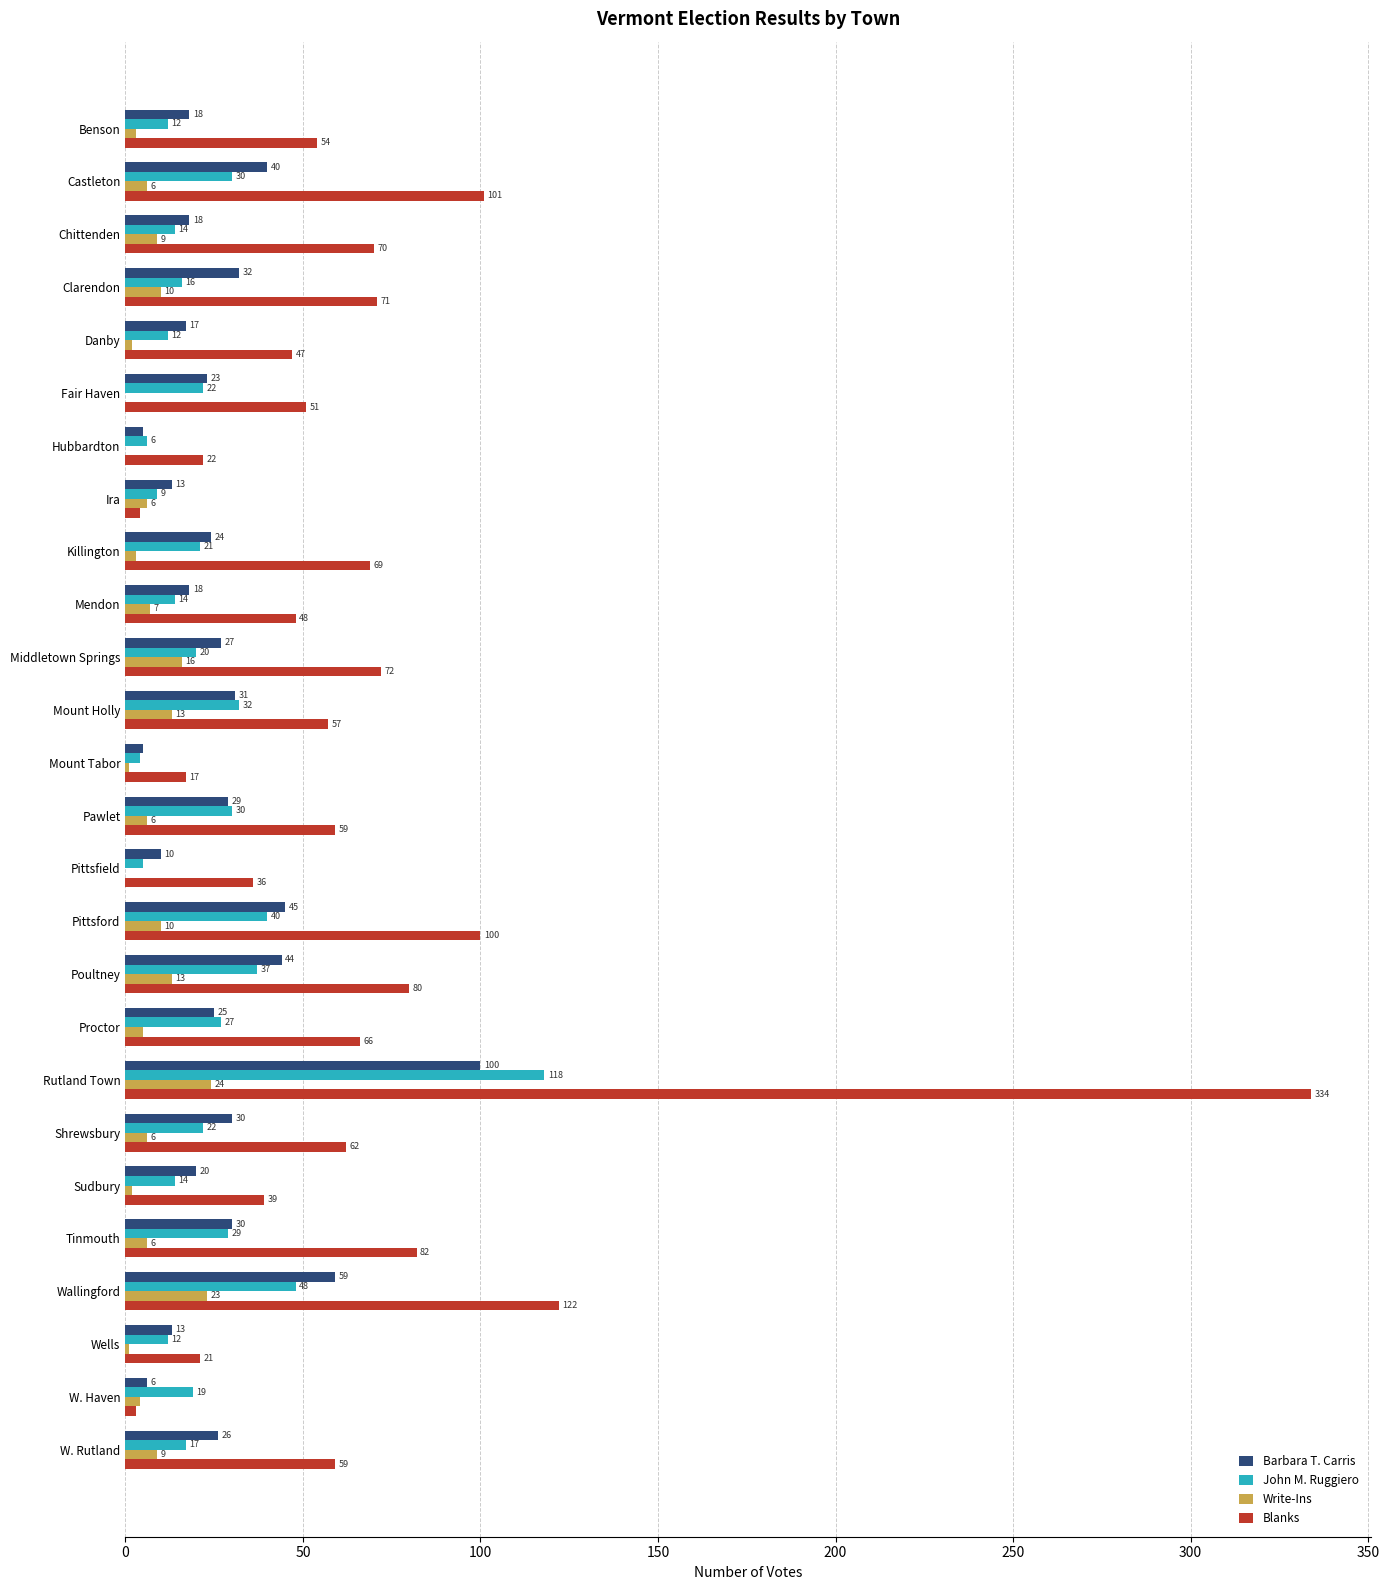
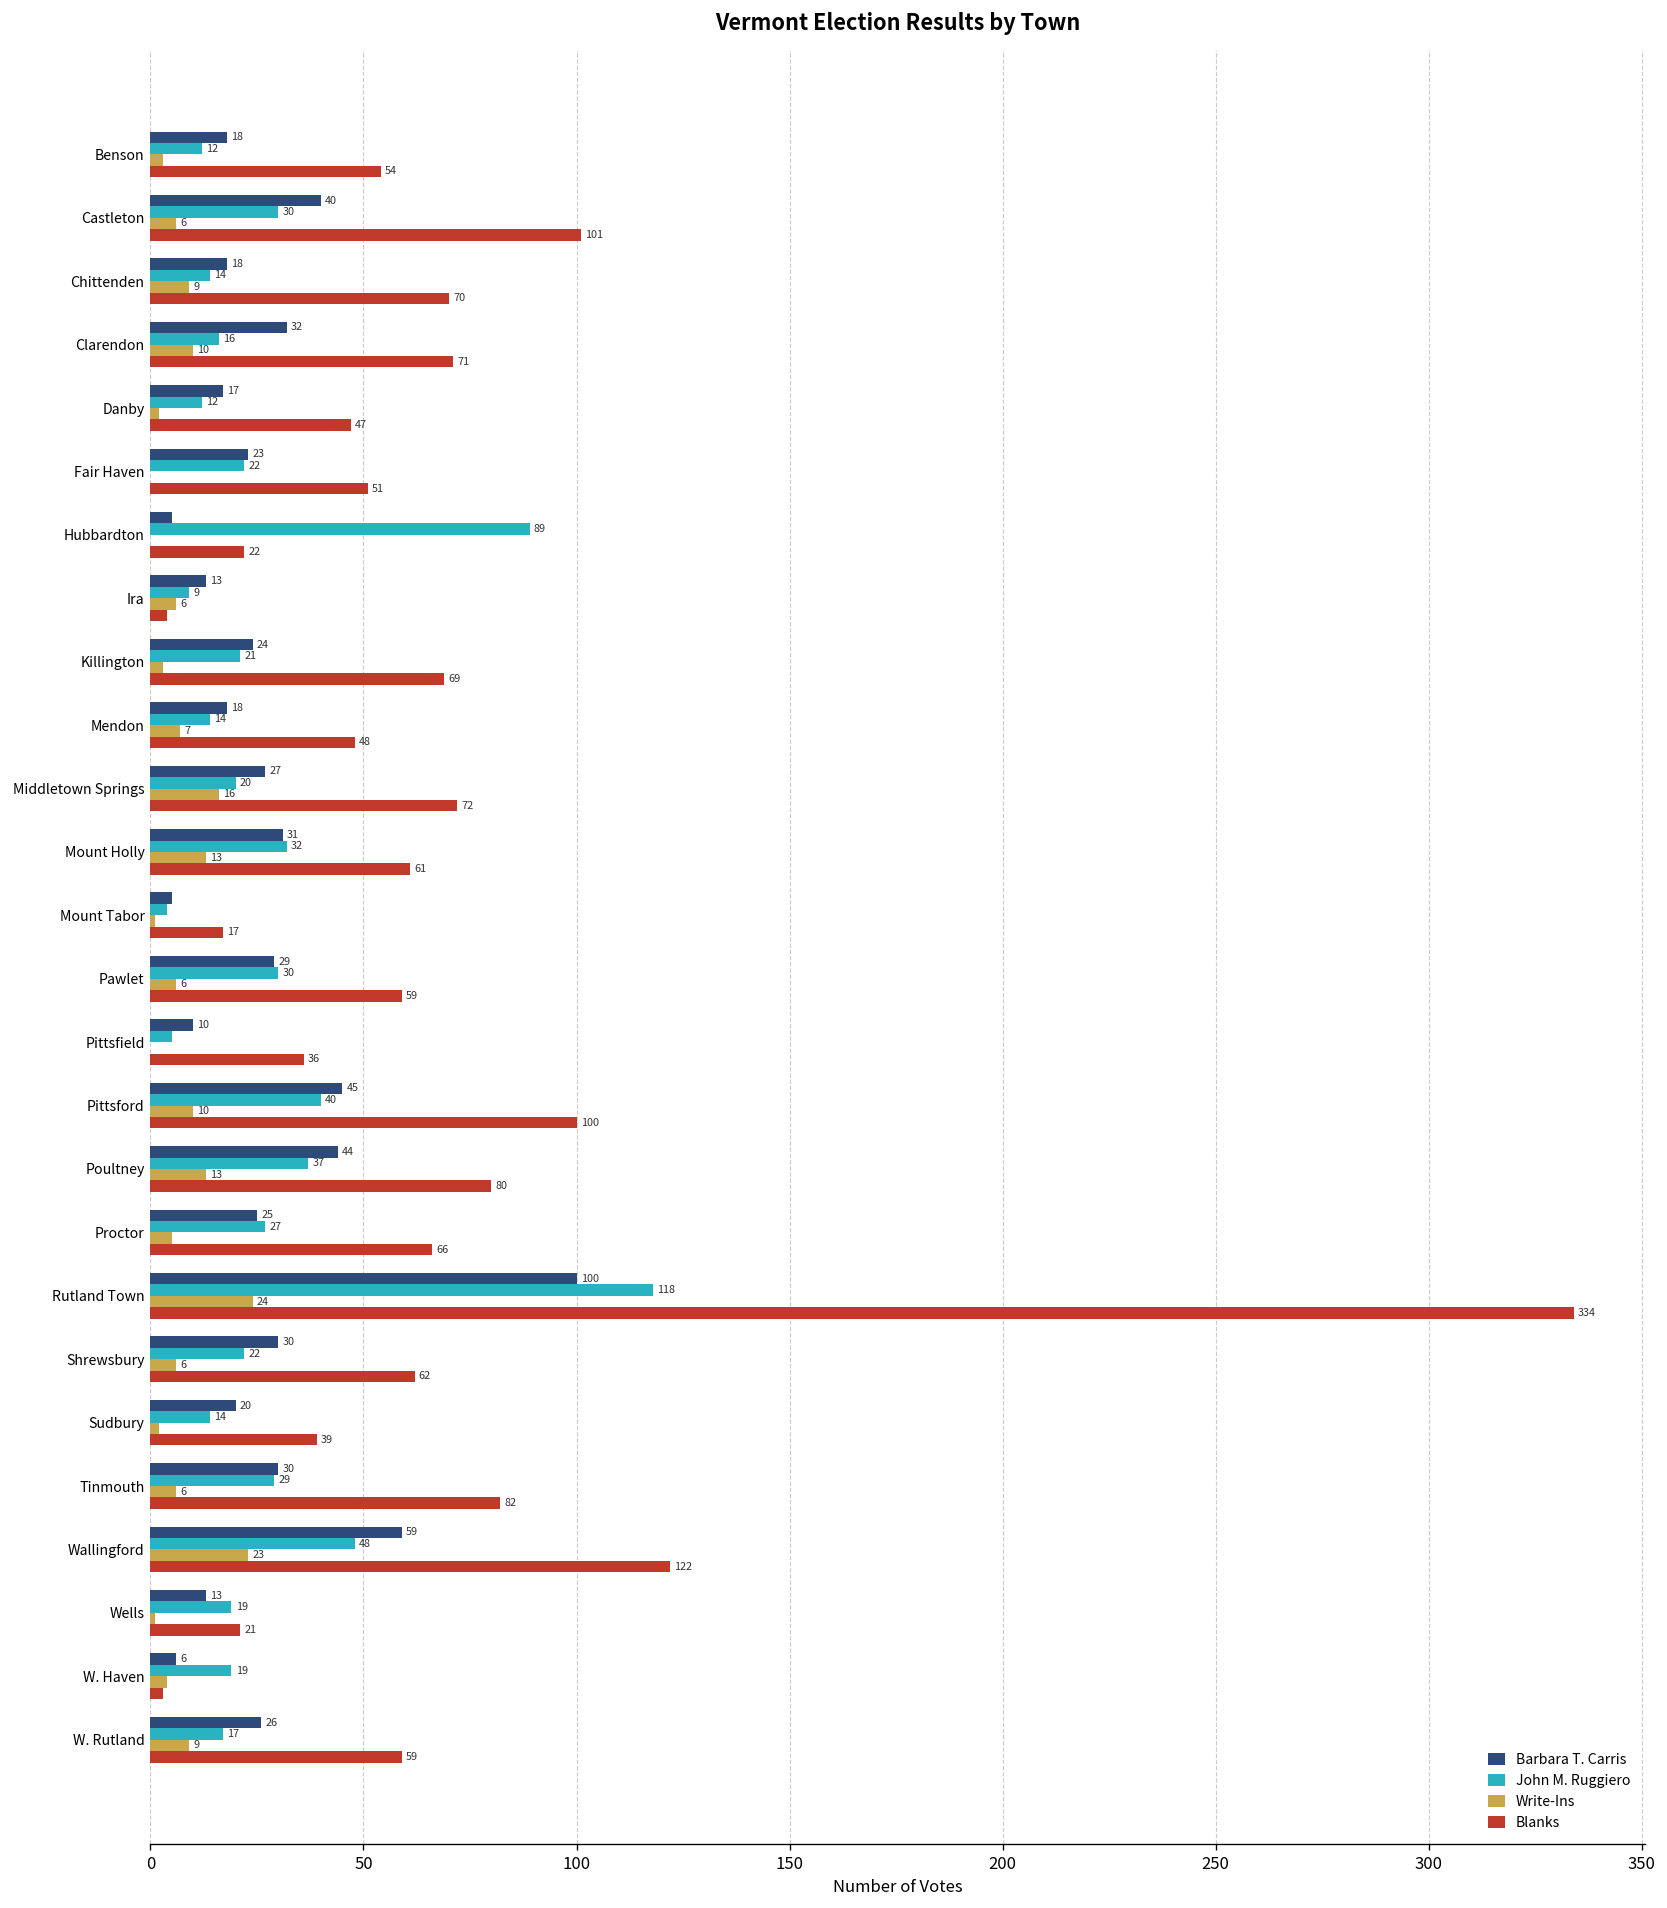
John M. Ruggiero, Hubbardton: 6 -> 89
Blanks, Mount Holly: 57 -> 61
John M. Ruggiero, Wells: 12 -> 19
